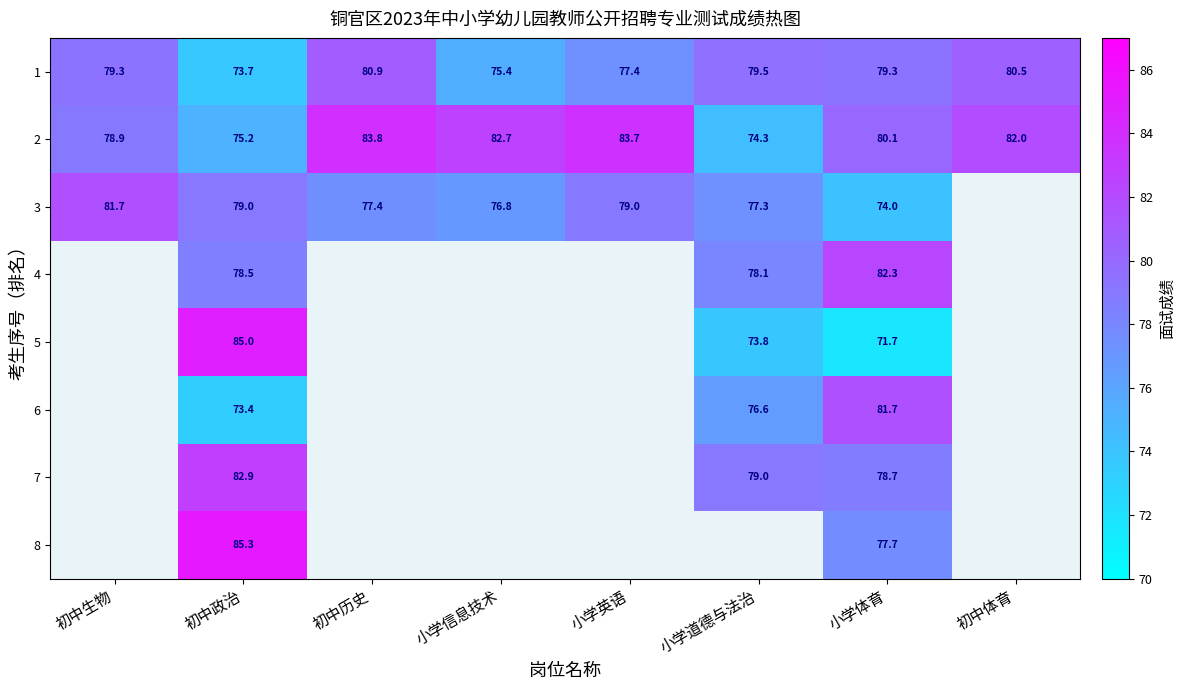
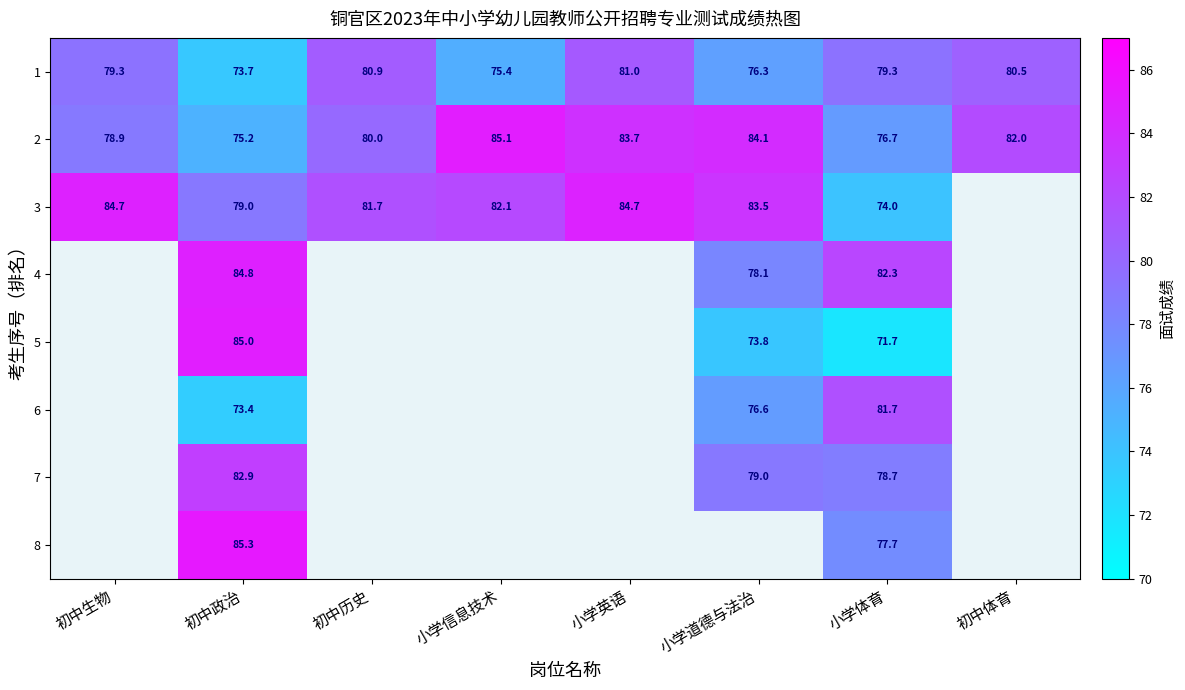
1, 小学英语: 77.4 -> 81.0
1, 小学道德与法治: 79.5 -> 76.3
2, 初中历史: 83.8 -> 80.0
2, 小学信息技术: 82.7 -> 85.1
2, 小学道德与法治: 74.3 -> 84.1
2, 小学体育: 80.1 -> 76.7
3, 初中生物: 81.7 -> 84.7
3, 初中历史: 77.4 -> 81.7
3, 小学信息技术: 76.8 -> 82.1
3, 小学英语: 79.0 -> 84.7
3, 小学道德与法治: 77.3 -> 83.5
4, 初中政治: 78.5 -> 84.8
